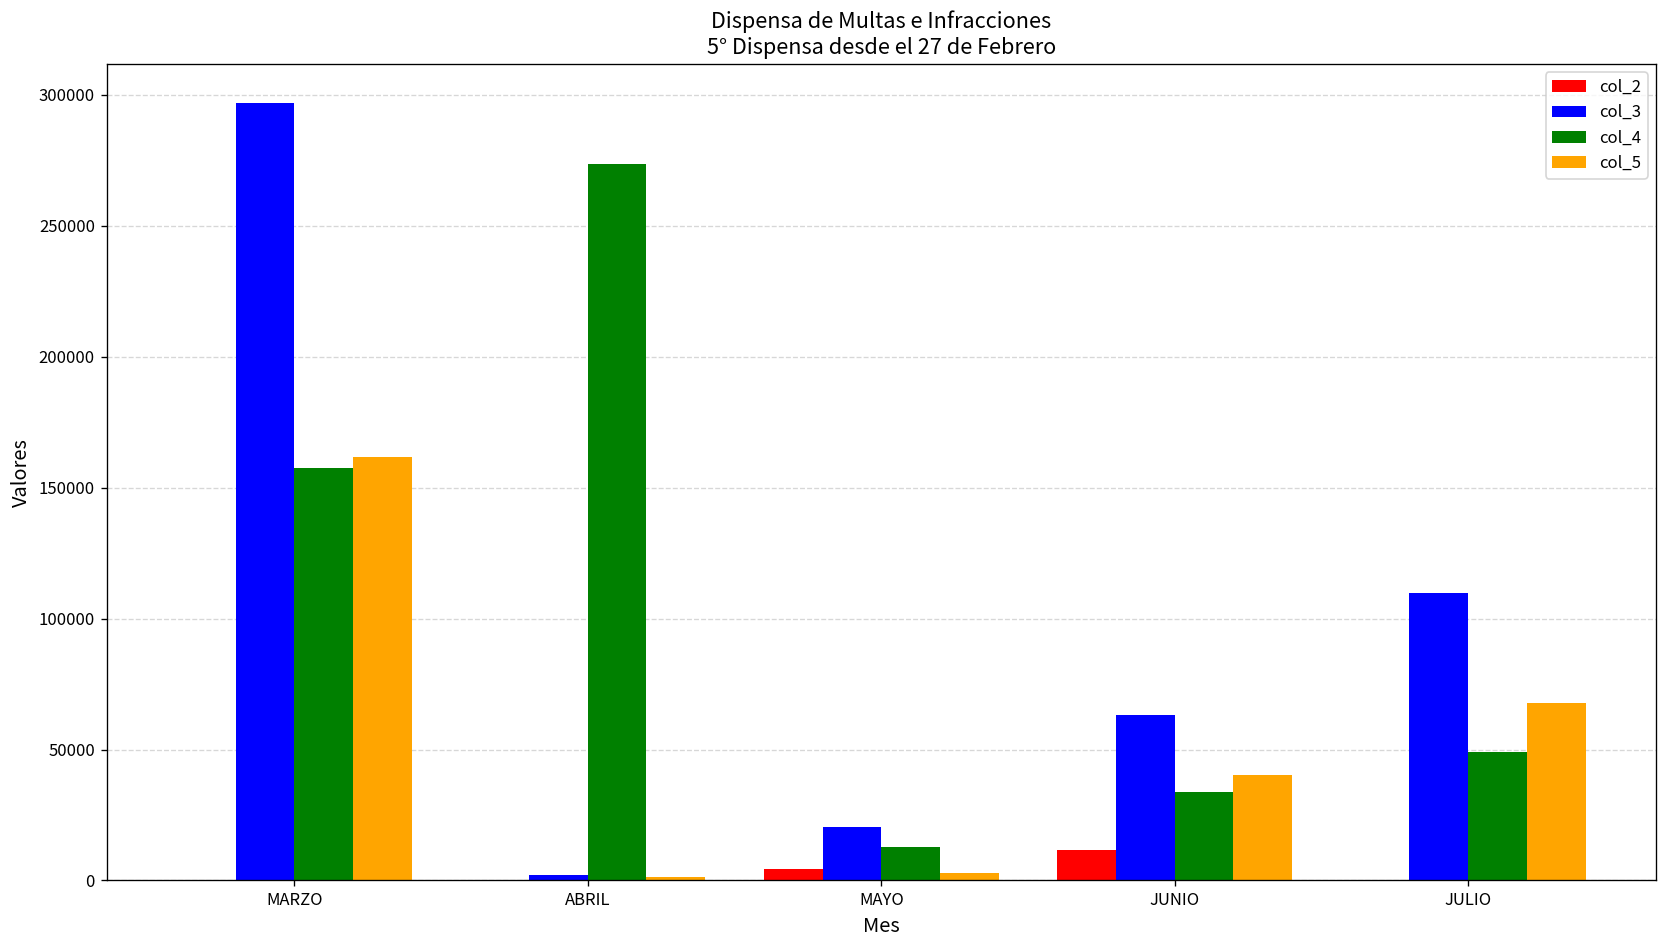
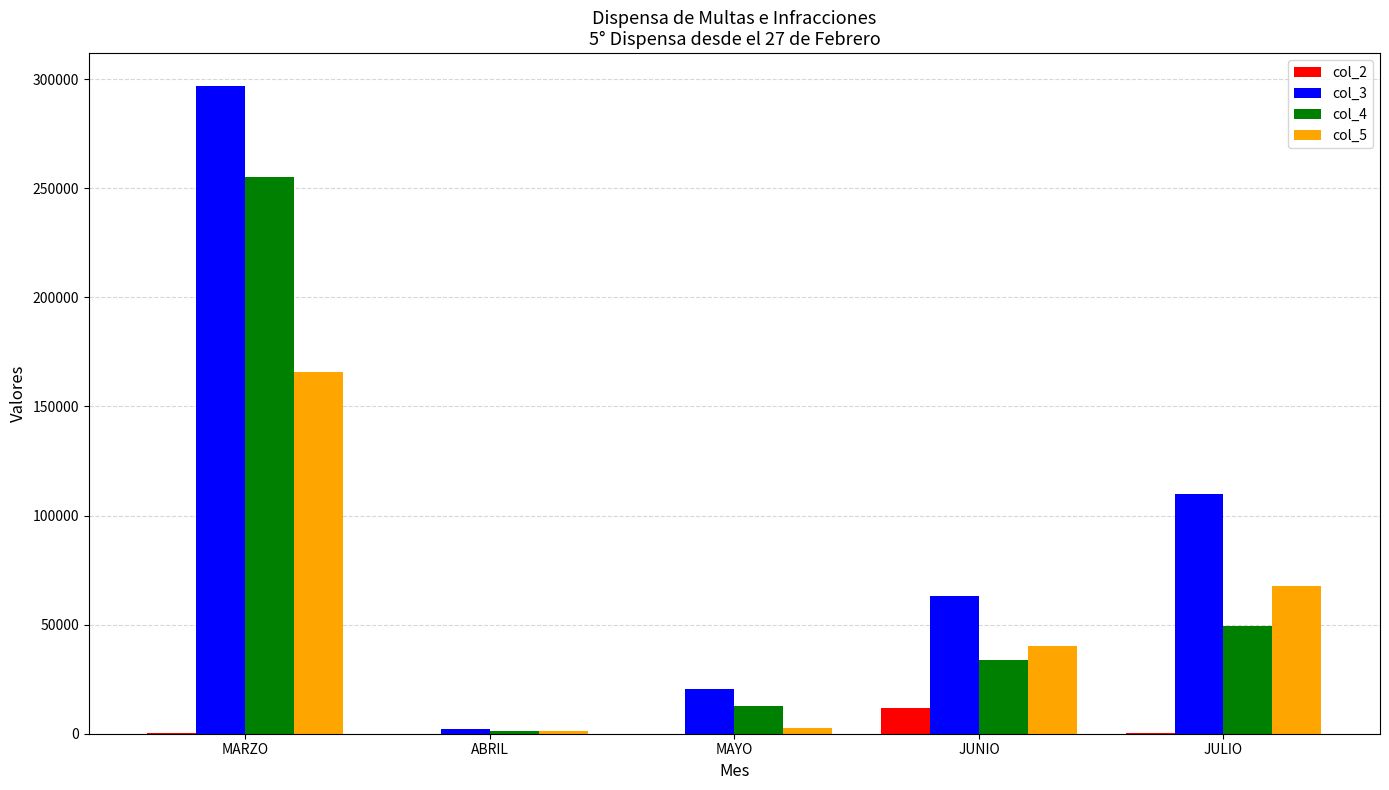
col_4, MARZO: 157000 -> 255000
col_5, MARZO: 162000 -> 166000
col_4, ABRIL: 274000 -> 1000
col_2, MAYO: 4000 -> 0
